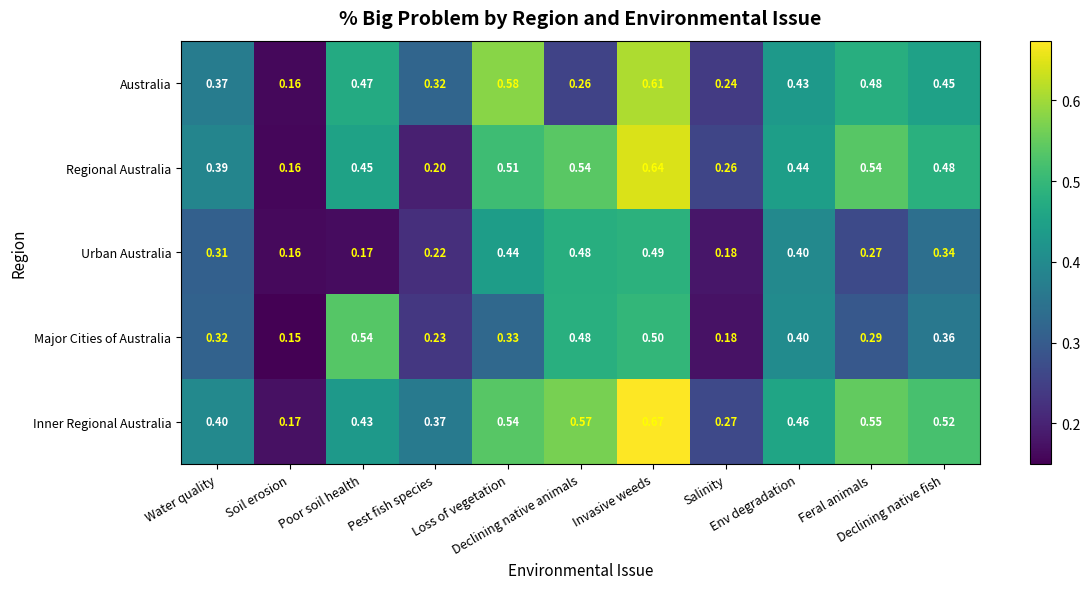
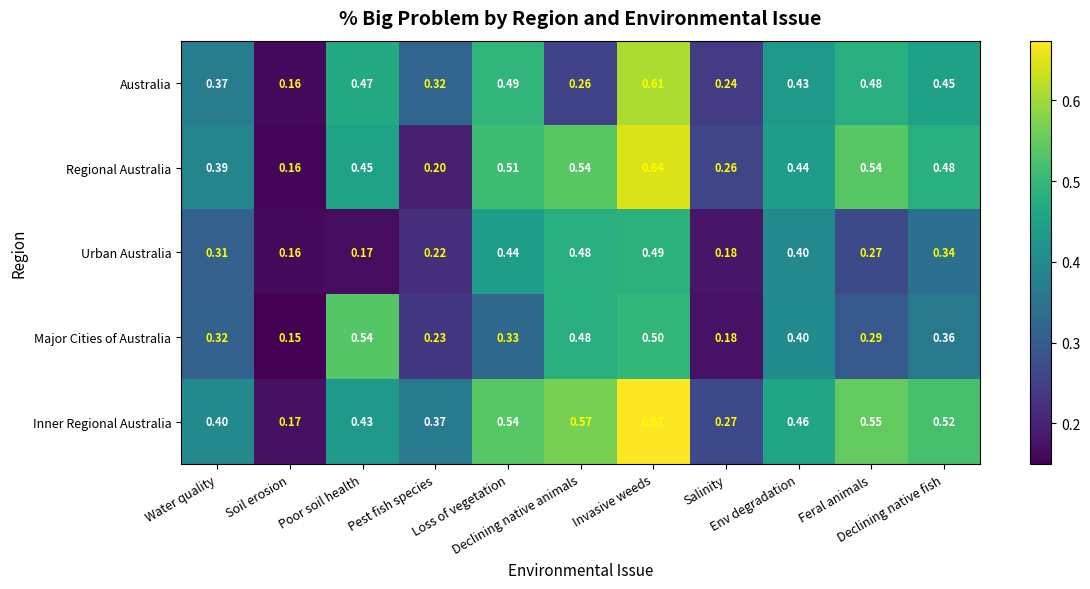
Australia, Loss of vegetation: 0.58 -> 0.49
